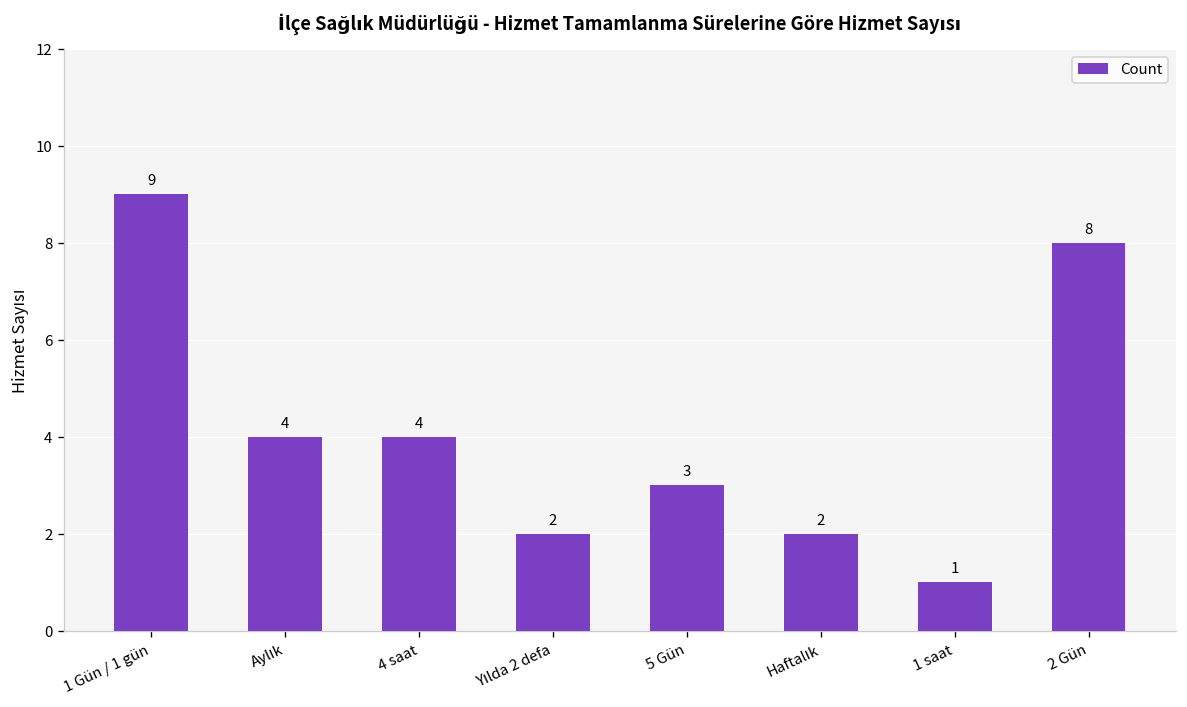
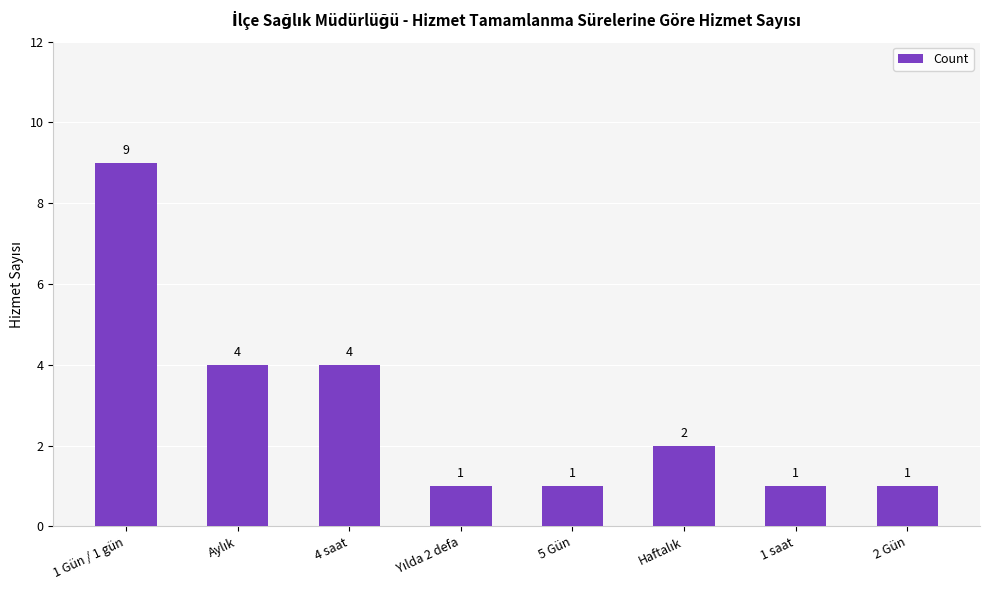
Yılda 2 defa: 2 -> 1
5 Gün: 3 -> 1
2 Gün: 8 -> 1
